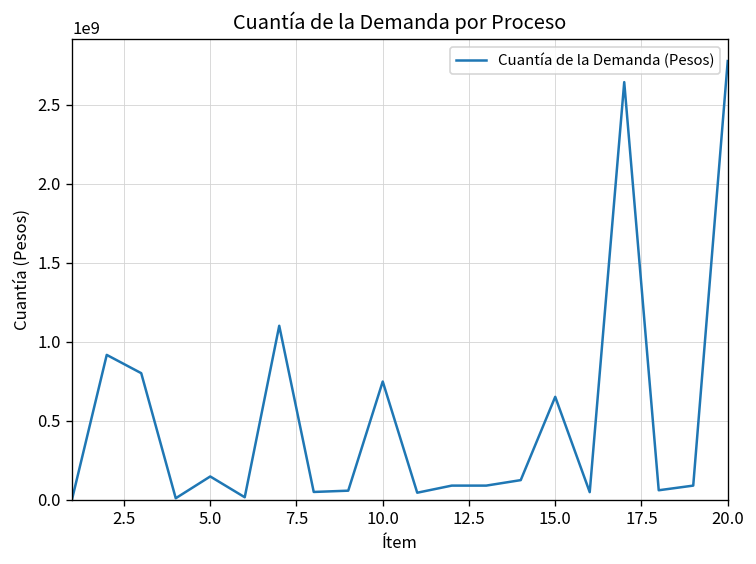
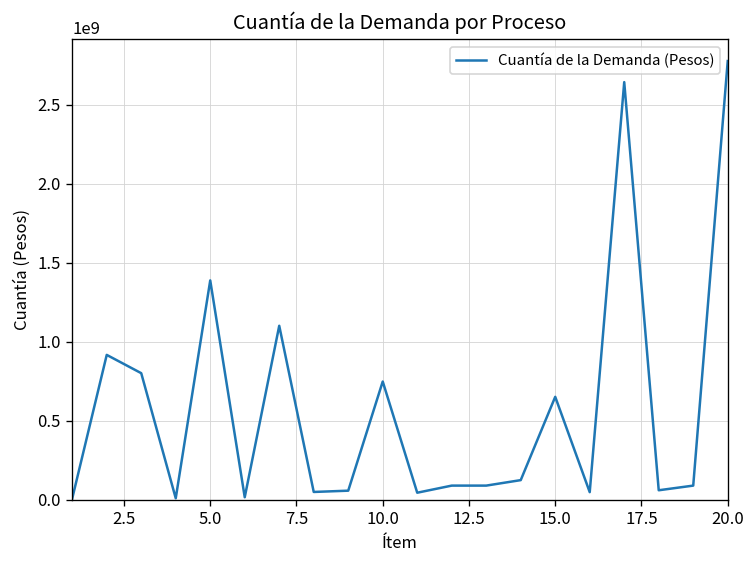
5.0: 150000000 -> 1390000000
